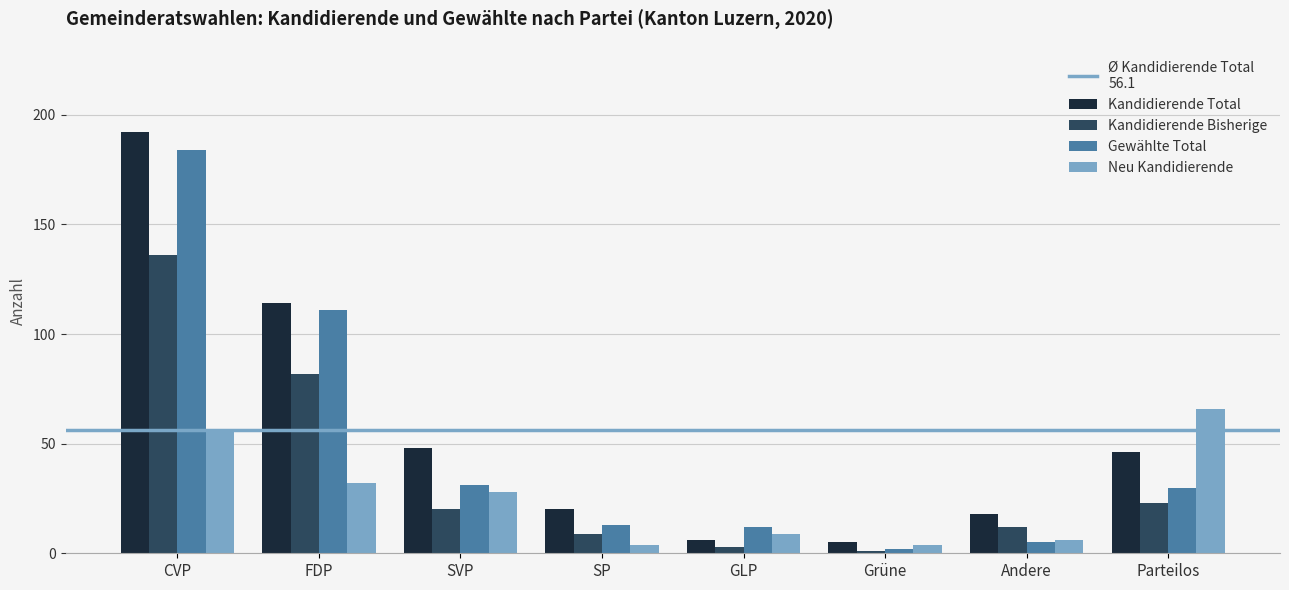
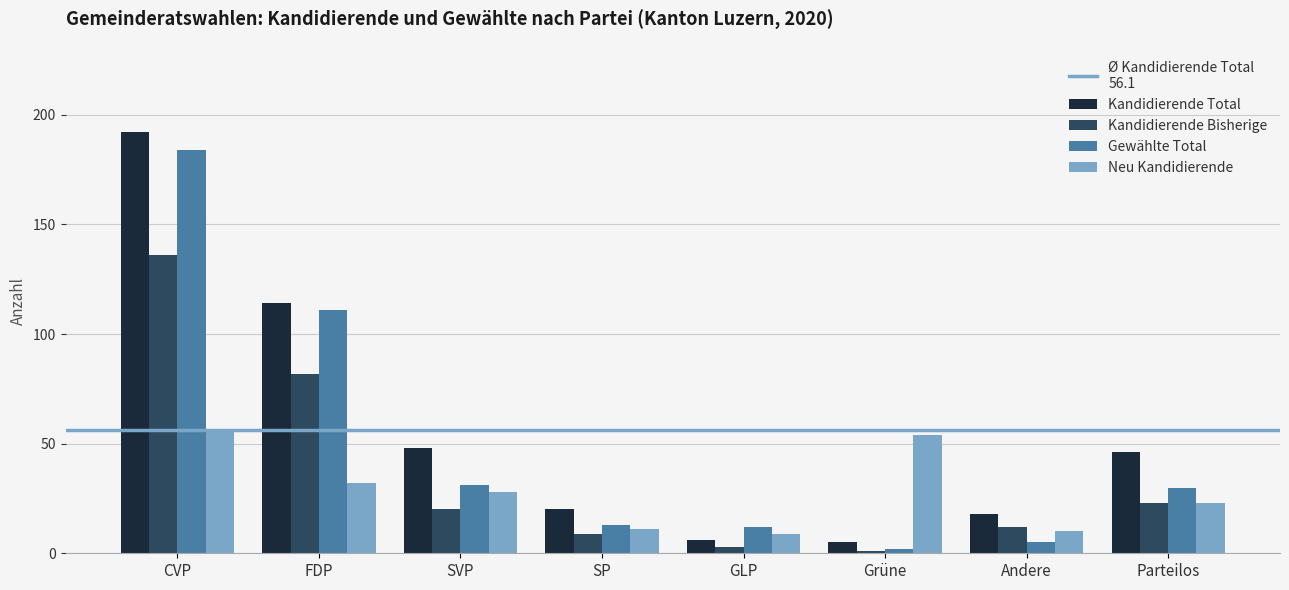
Neu Kandidierende, SP: 4 -> 11
Neu Kandidierende, Grüne: 4 -> 54
Neu Kandidierende, Andere: 6 -> 10
Neu Kandidierende, Parteilos: 66 -> 23
